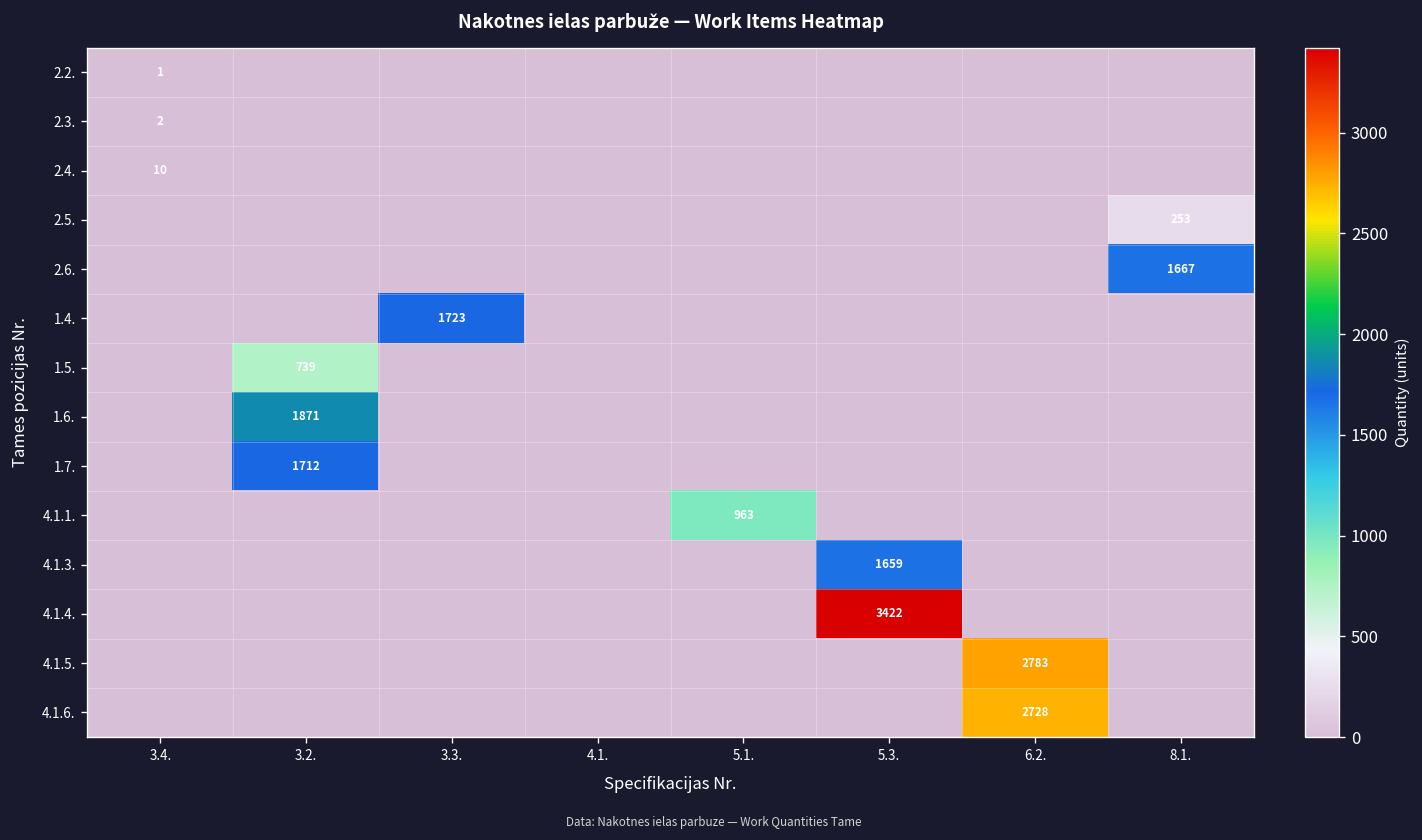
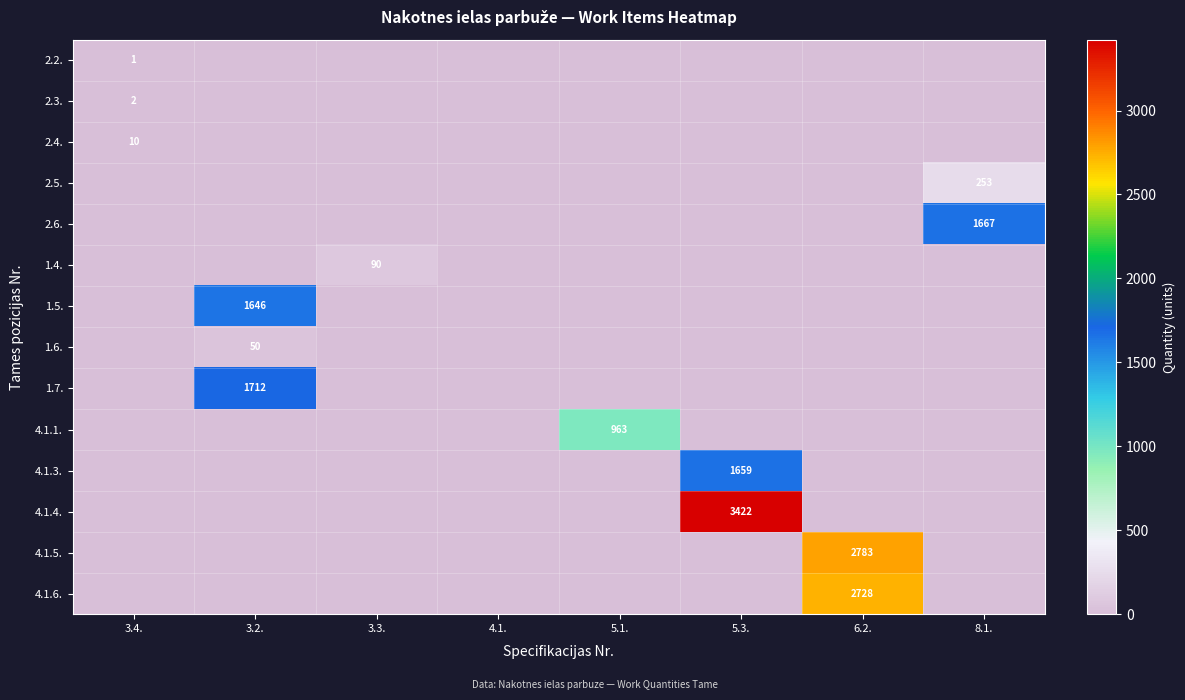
1.4., 3.3.: 1723 -> 90
1.5., 3.2.: 739 -> 1646
1.6., 3.2.: 1871 -> 50
